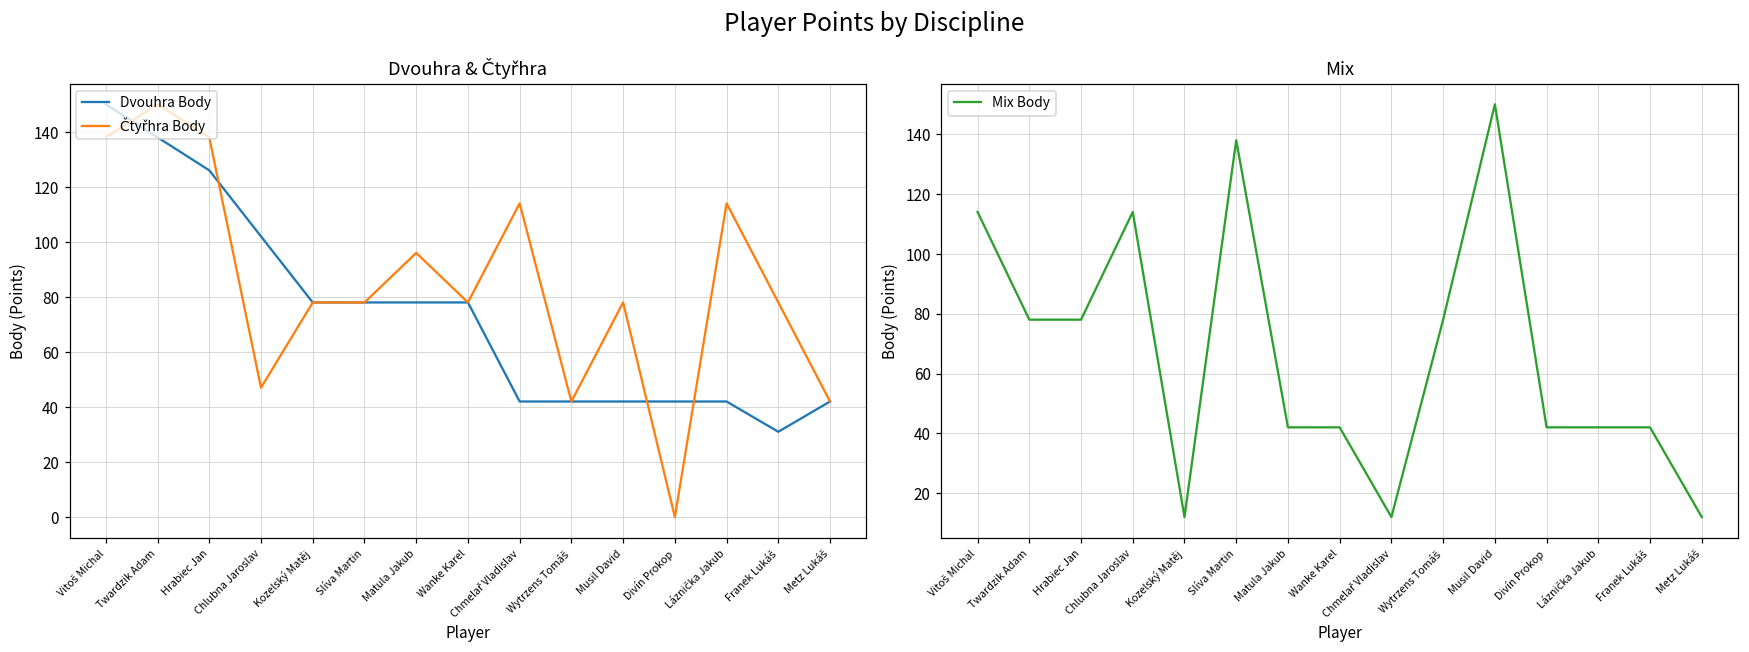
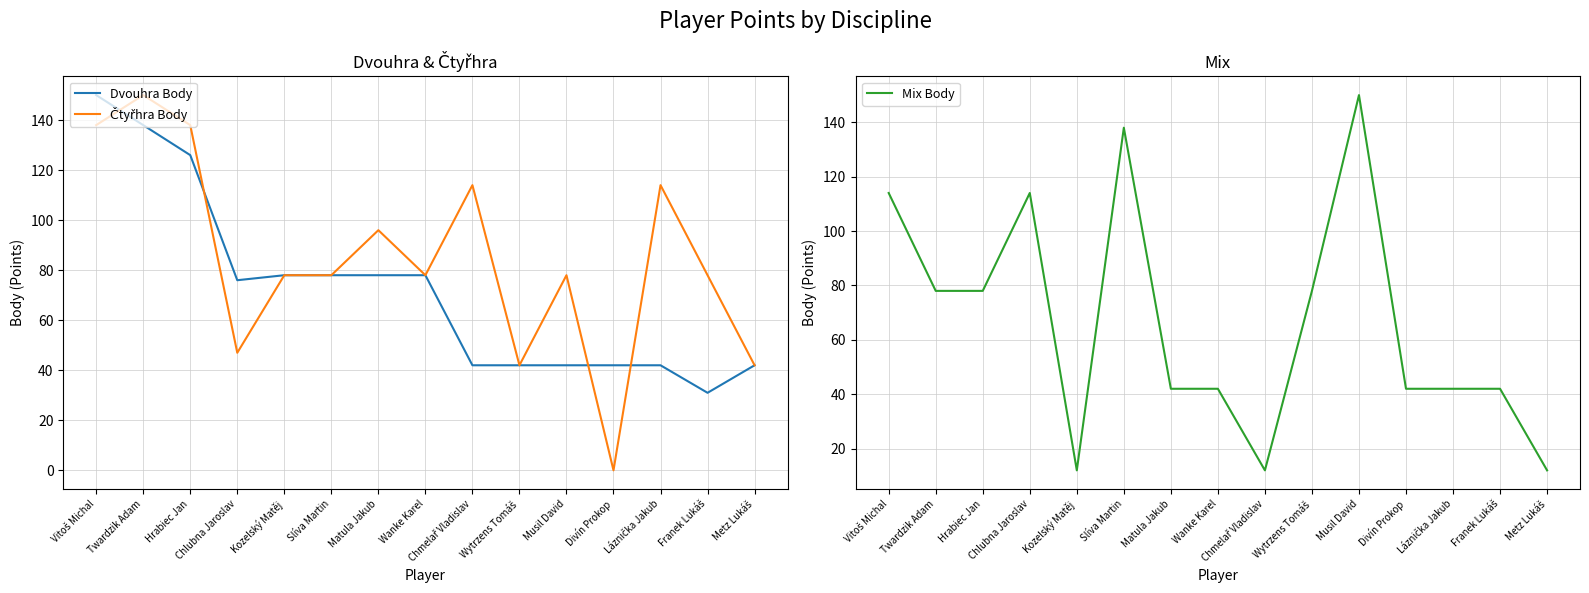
Dvouhra & Čtyřhra, Dvouhra Body, Chlubna Jaroslav: 102 -> 76
